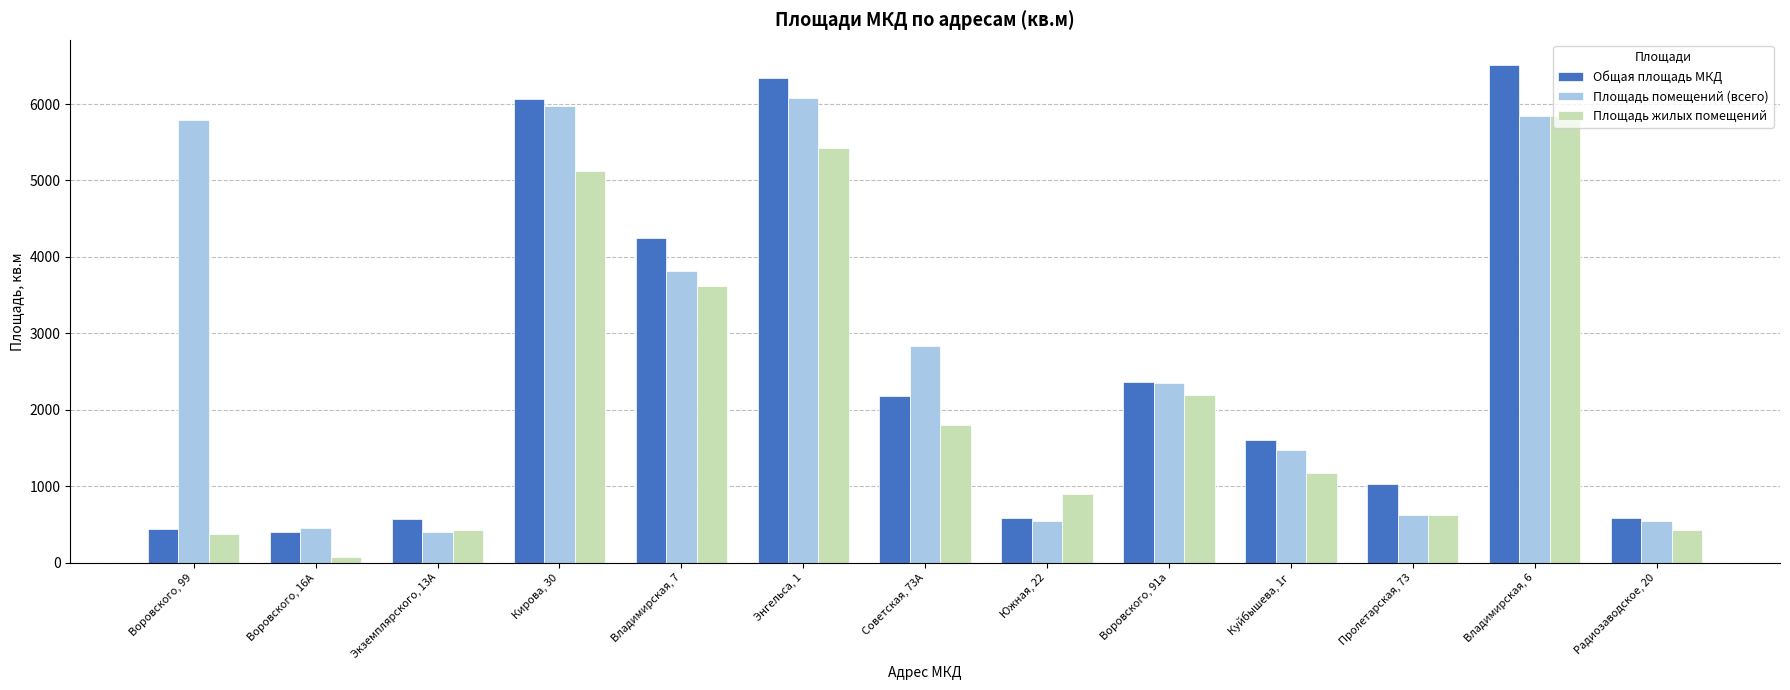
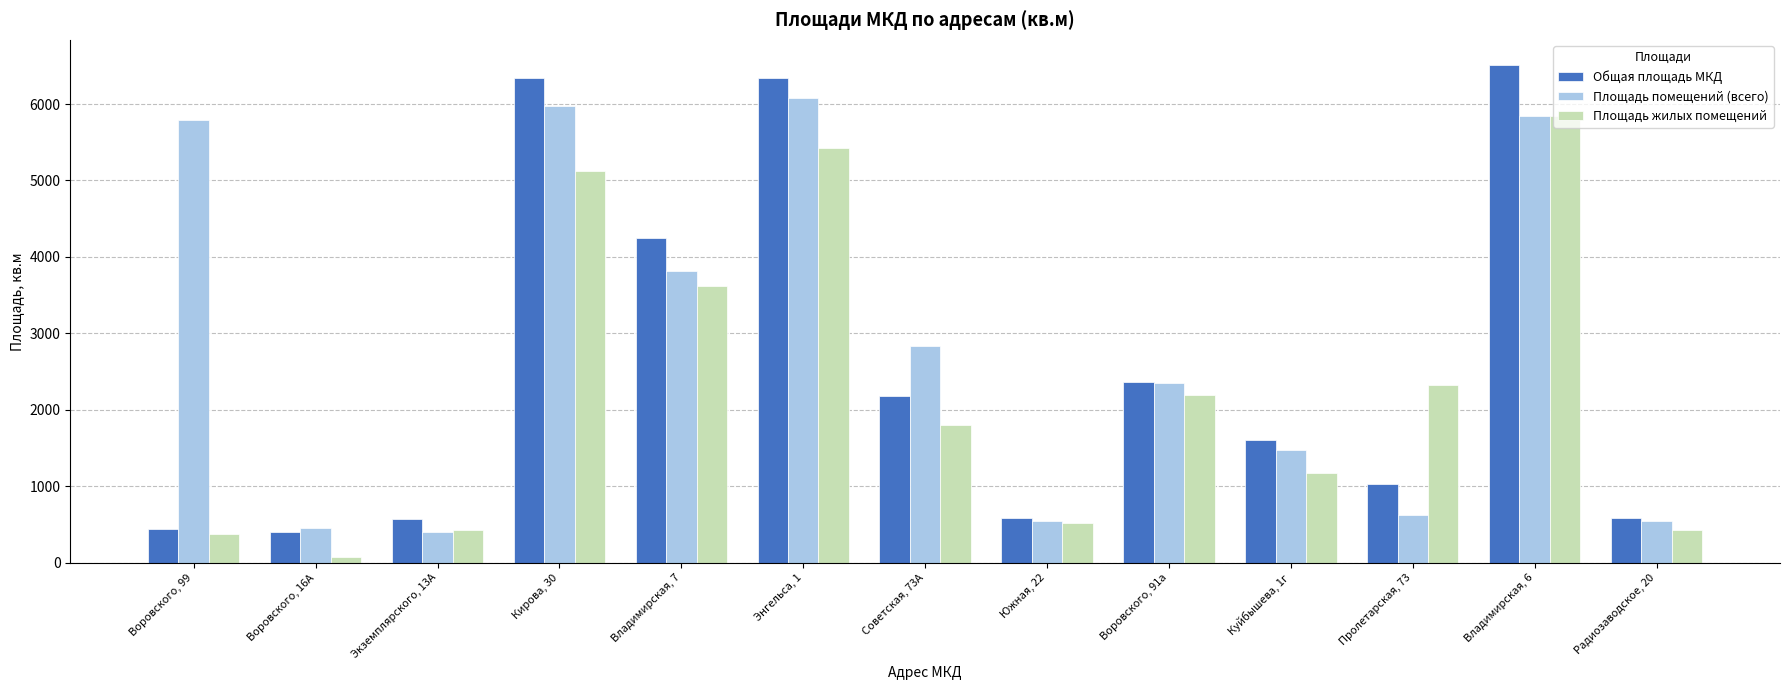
Общая площадь МКД, Кирова, 30: 6100 -> 6300
Площадь жилых помещений, Южная, 22: 900 -> 500
Площадь жилых помещений, Пролетарская, 73: 600 -> 2300
